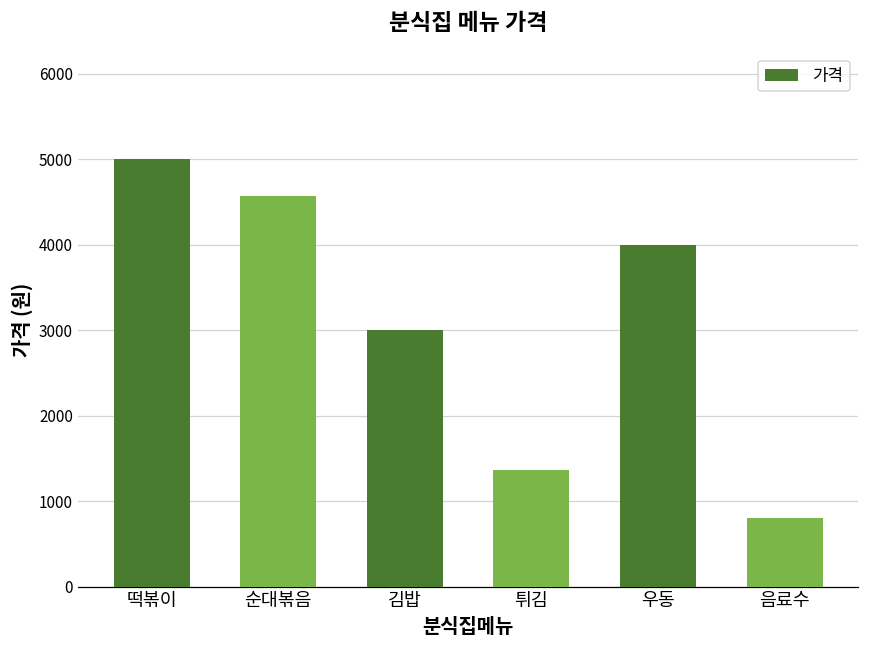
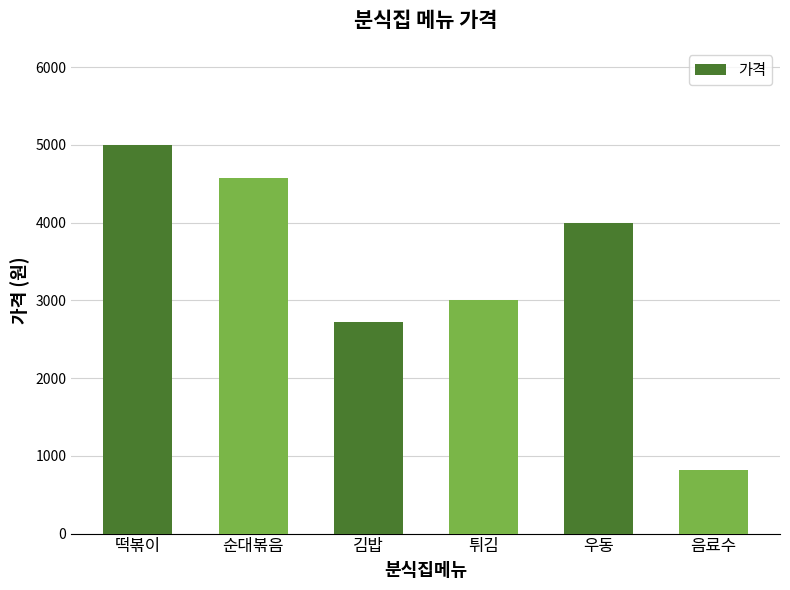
김밥: 3000 -> 2700
튀김: 1400 -> 3000
